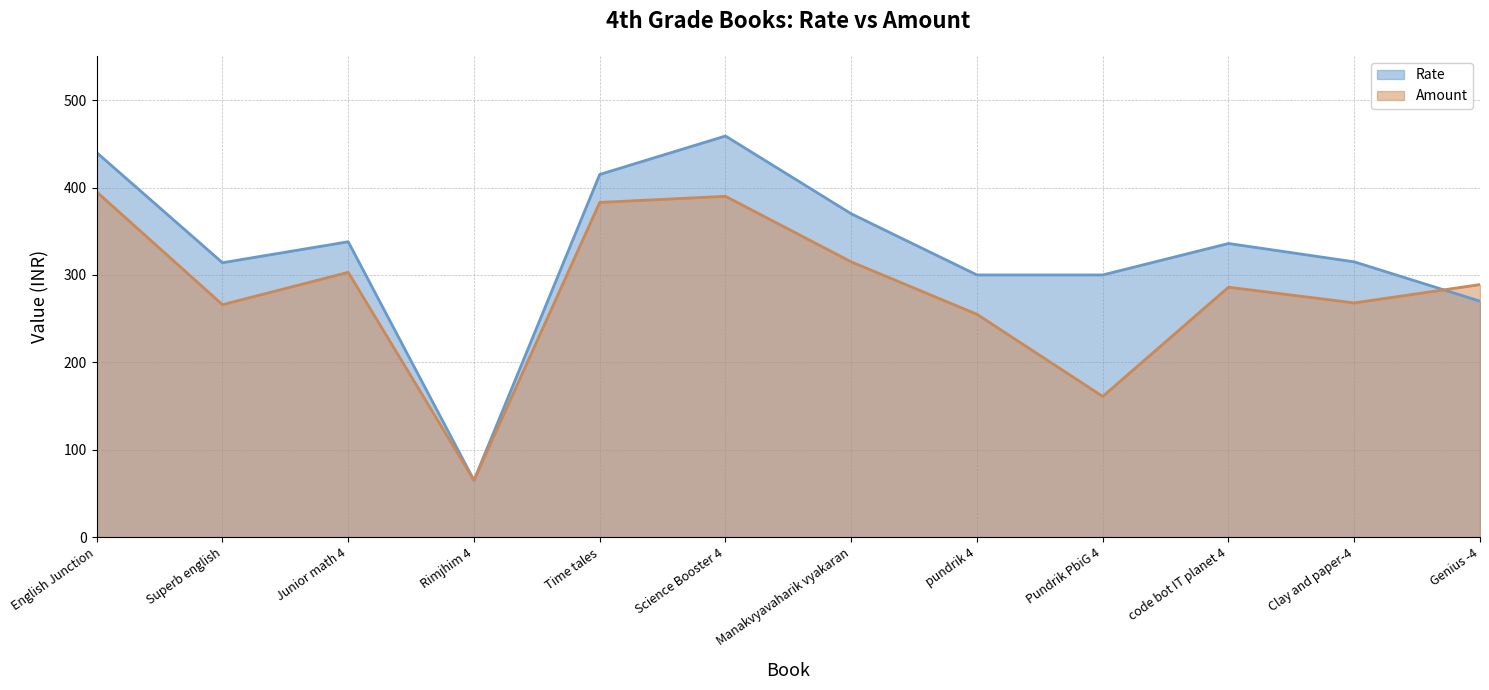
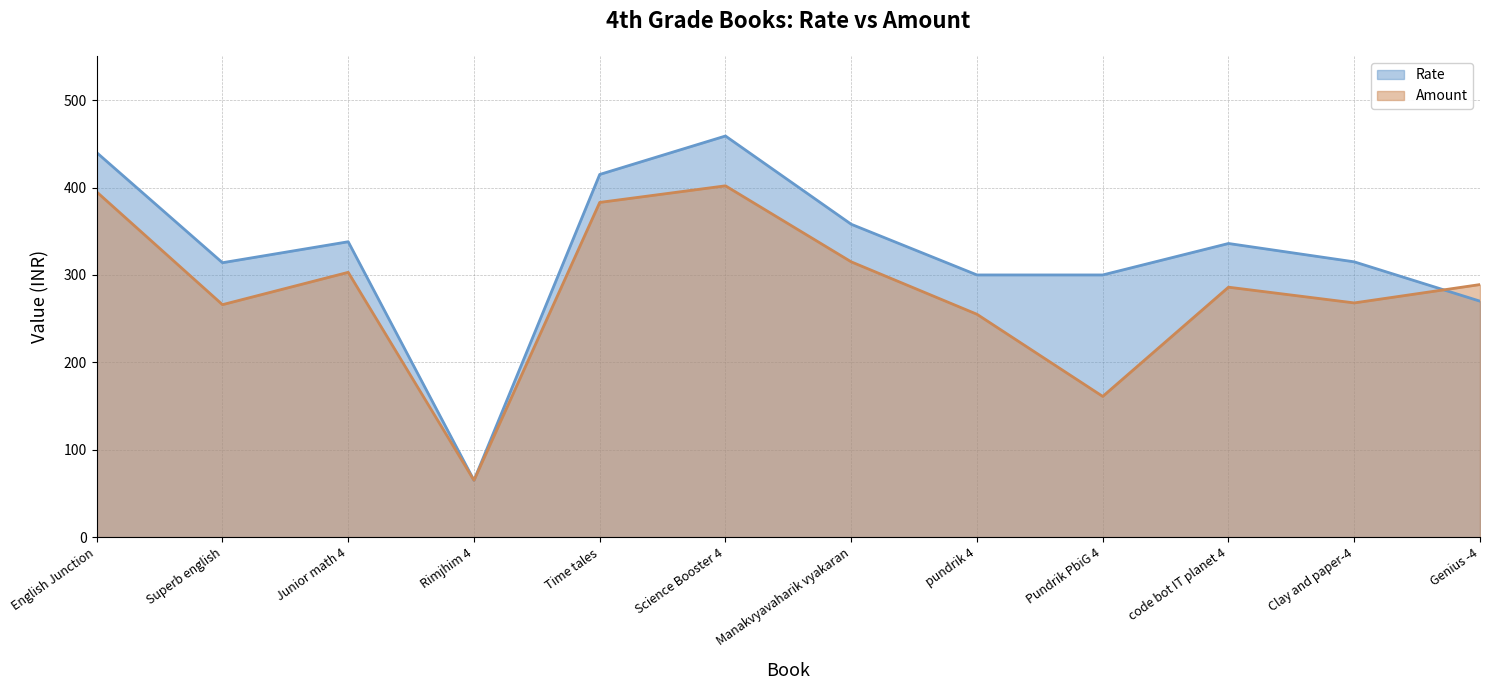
Amount, Science Booster 4: 390 -> 400
Rate, Manakvyavaharik vyakaran: 370 -> 360
